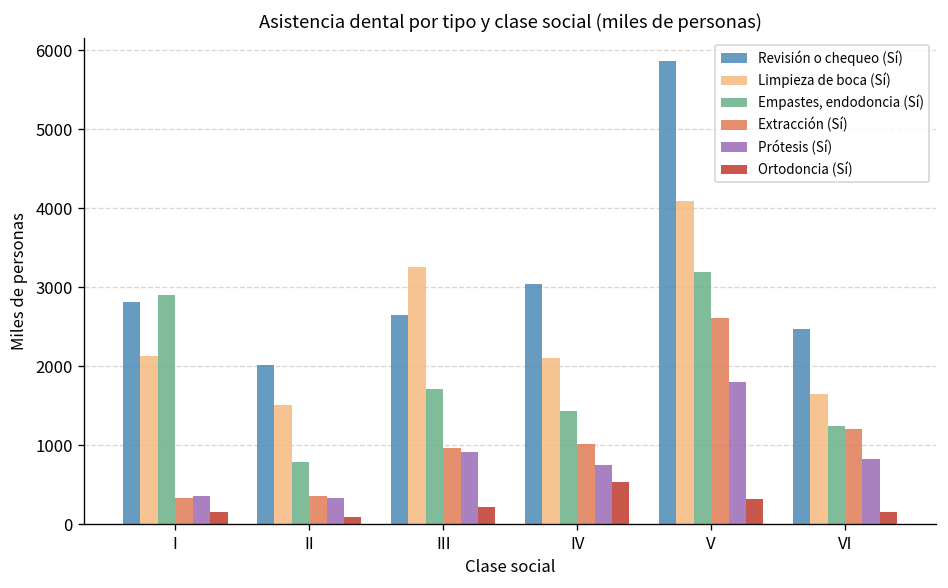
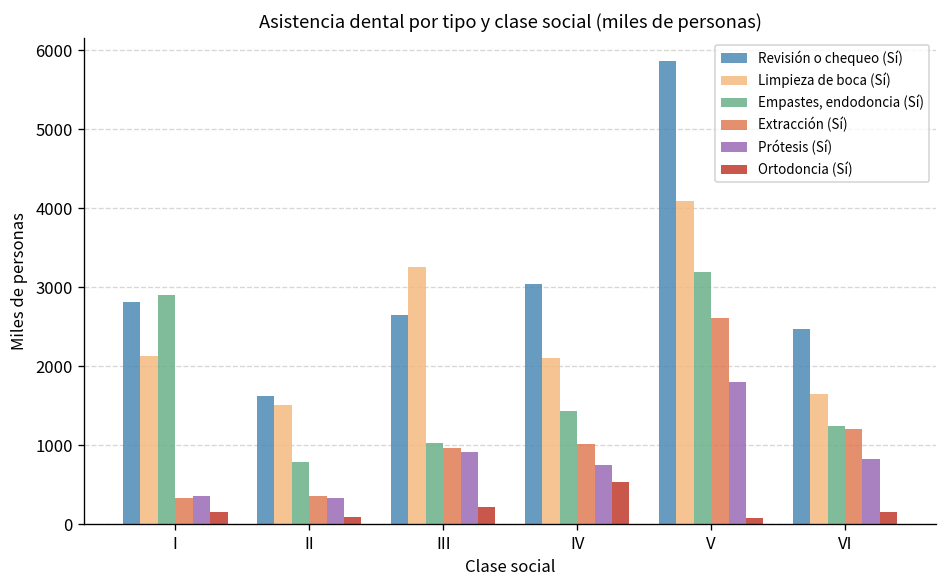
Revisión o chequeo (Sí), II: 2000 -> 1600
Empastes, endodoncia (Sí), III: 1700 -> 1000
Ortodoncia (Sí), V: 300 -> 100
